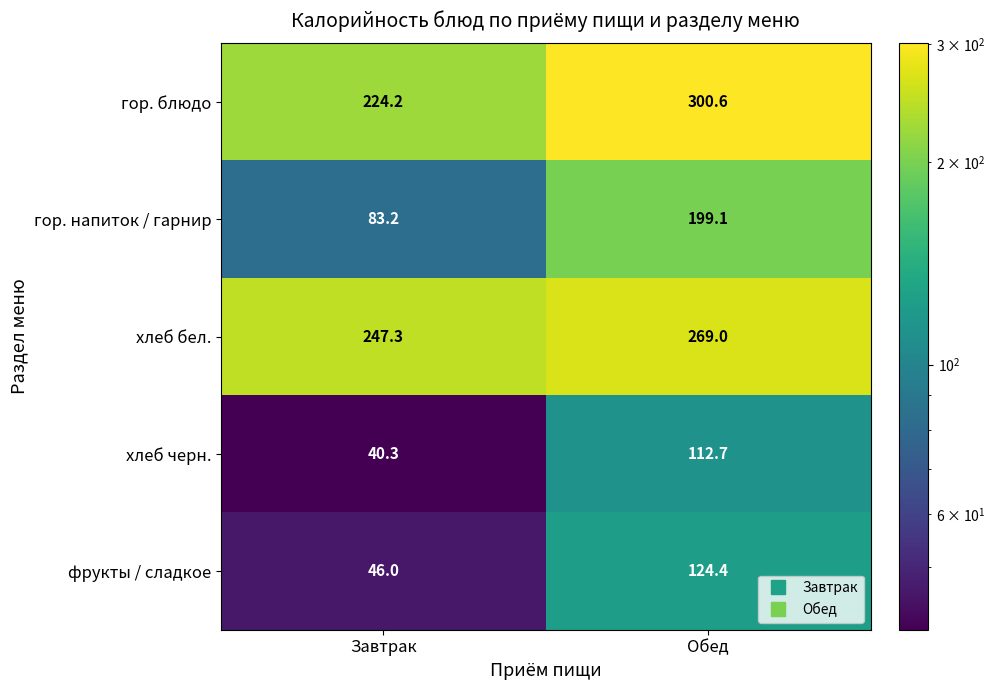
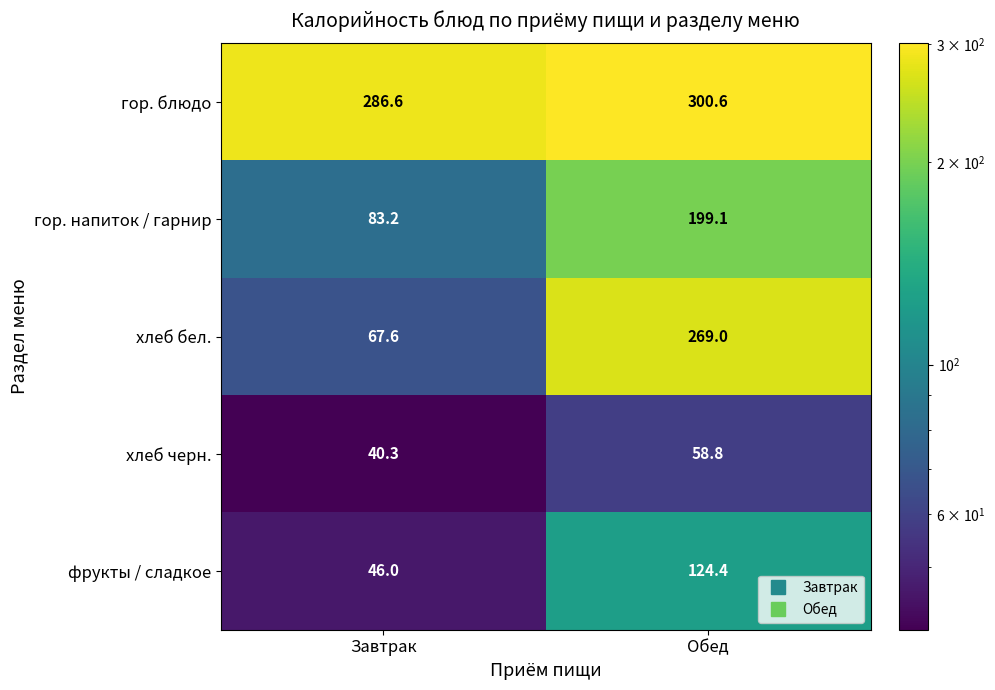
гор. блюдо, Завтрак: 224.2 -> 286.6
хлеб бел., Завтрак: 247.3 -> 67.6
хлеб черн., Обед: 112.7 -> 58.8
